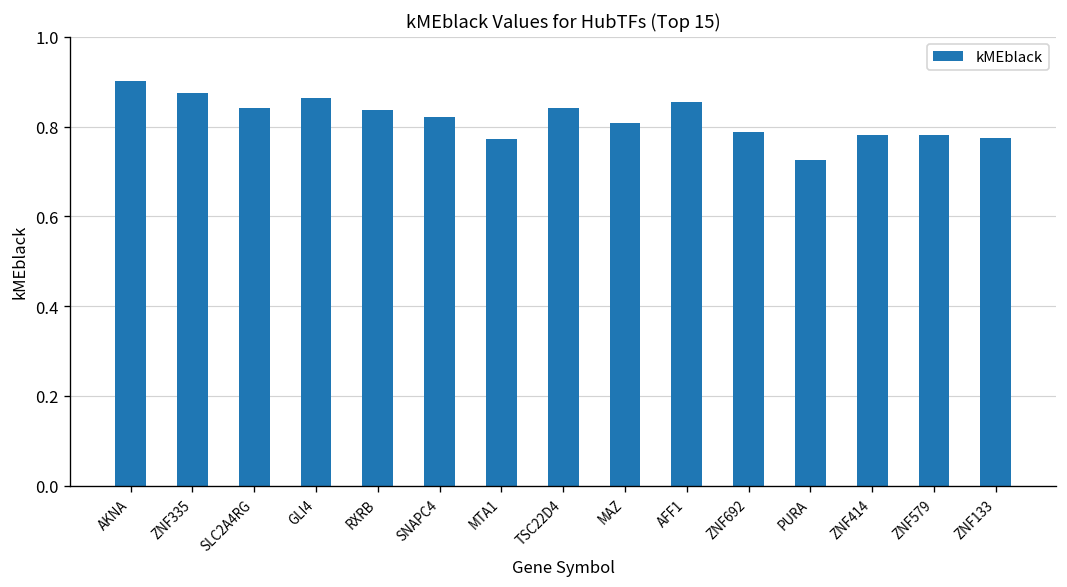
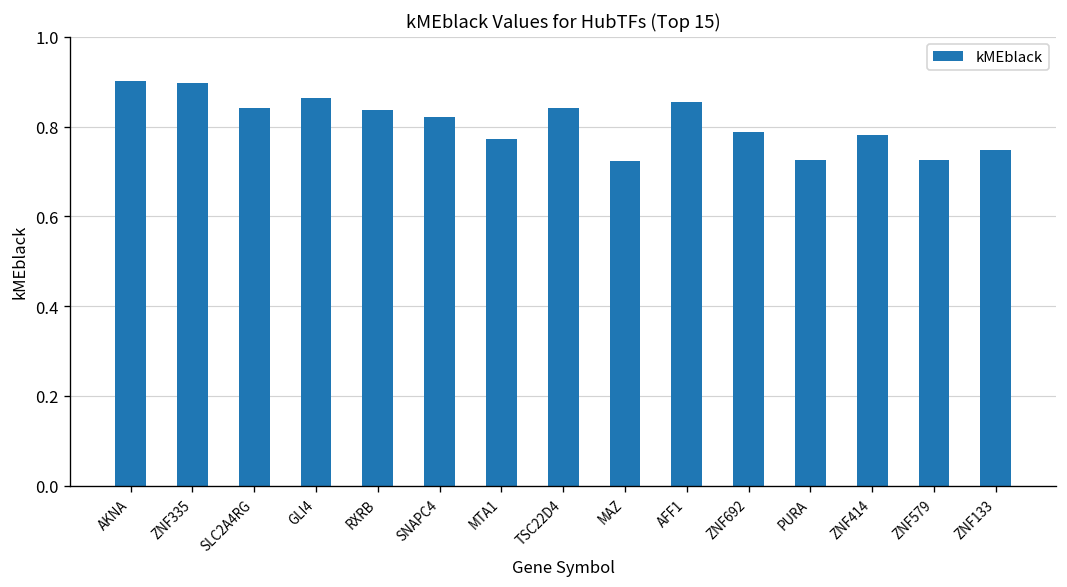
ZNF335: 0.87 -> 0.90
MAZ: 0.81 -> 0.72
ZNF579: 0.78 -> 0.73
ZNF133: 0.78 -> 0.75
